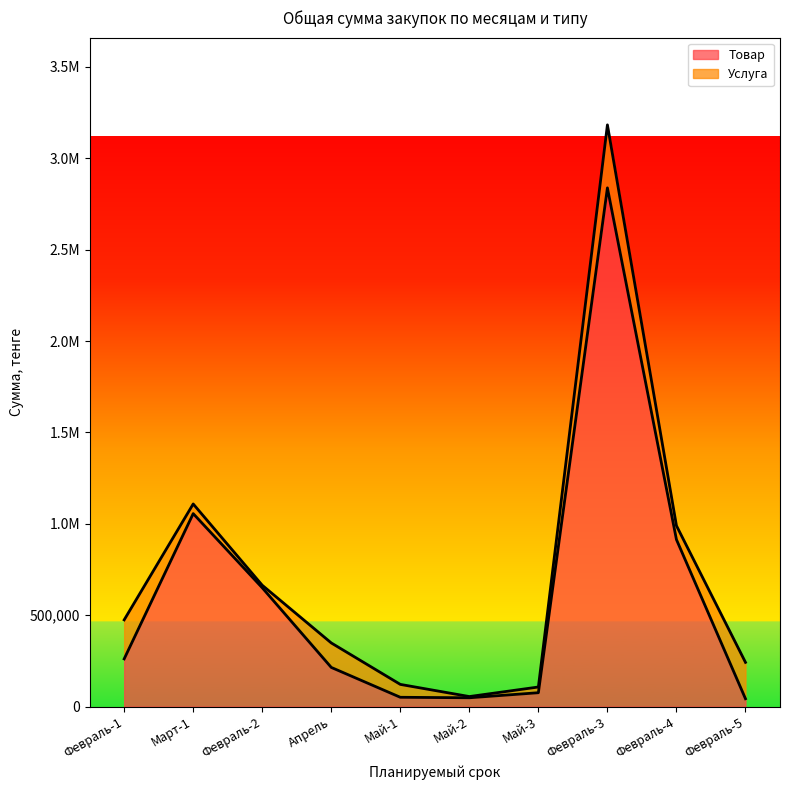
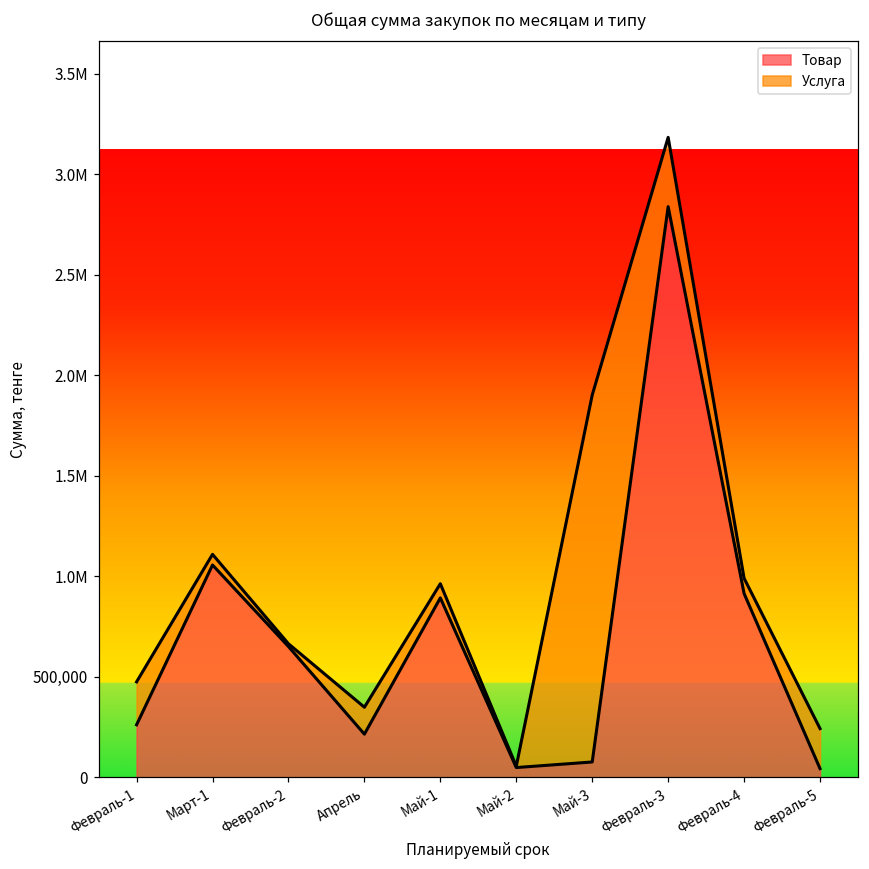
Товар, Май-1: 50,000 -> 890,000
Услуга, Май-3: 30,000 -> 1,820,000
